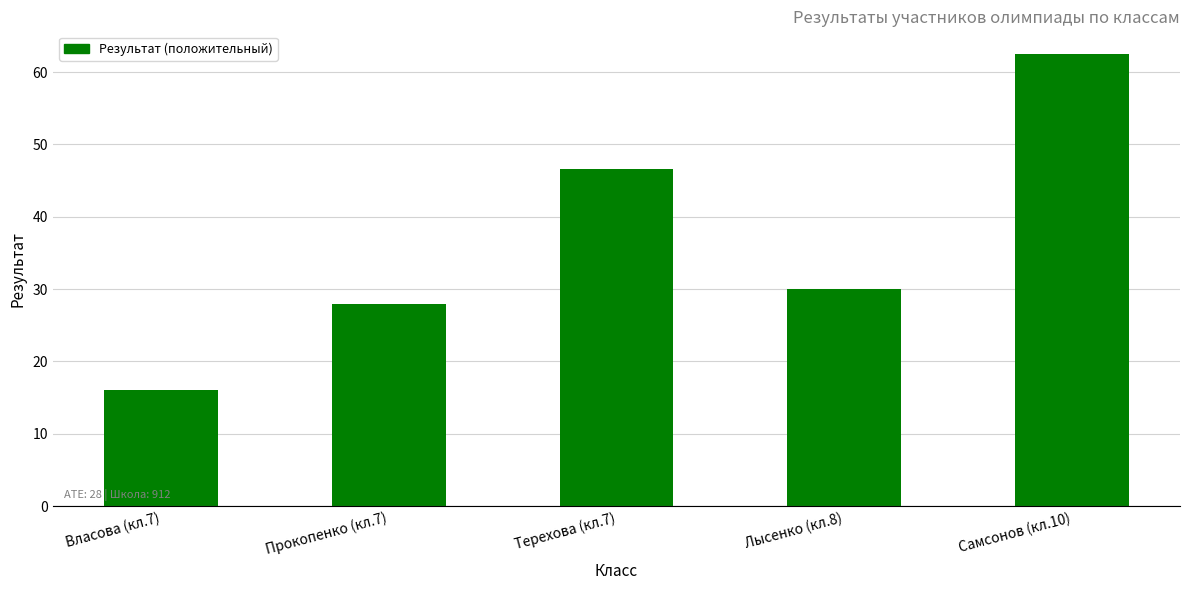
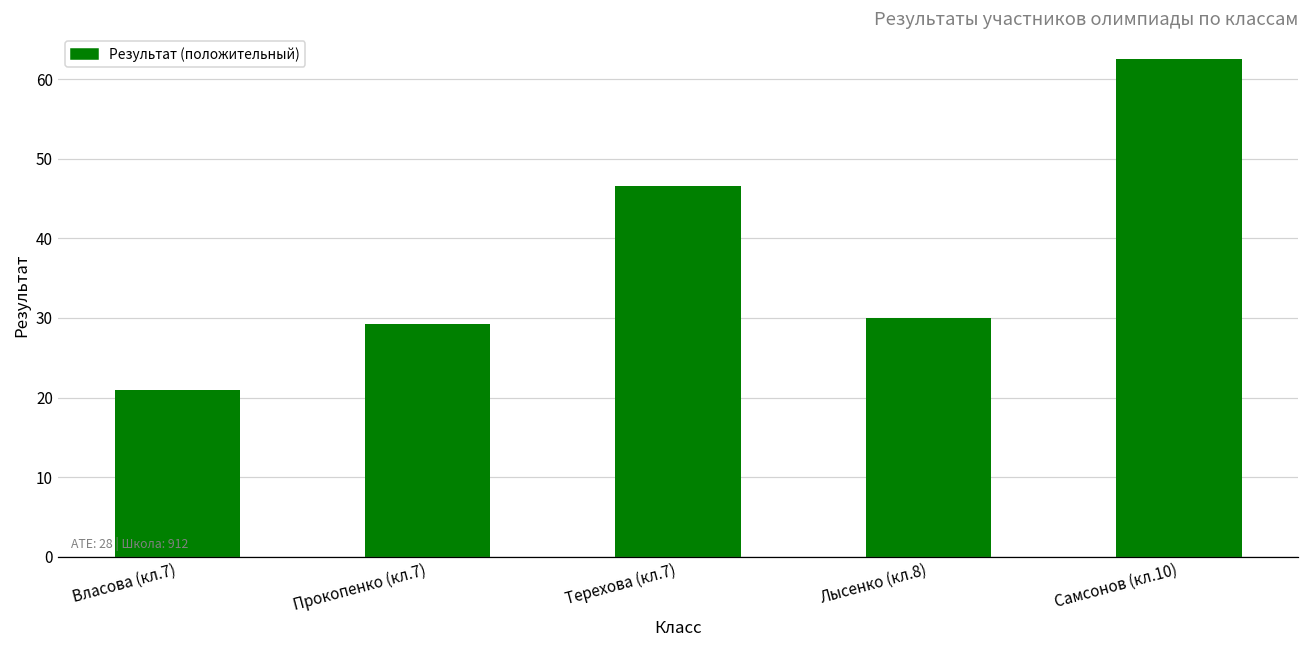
Власова (кл.7): 16 -> 21
Прокопенко (кл.7): 28 -> 29
